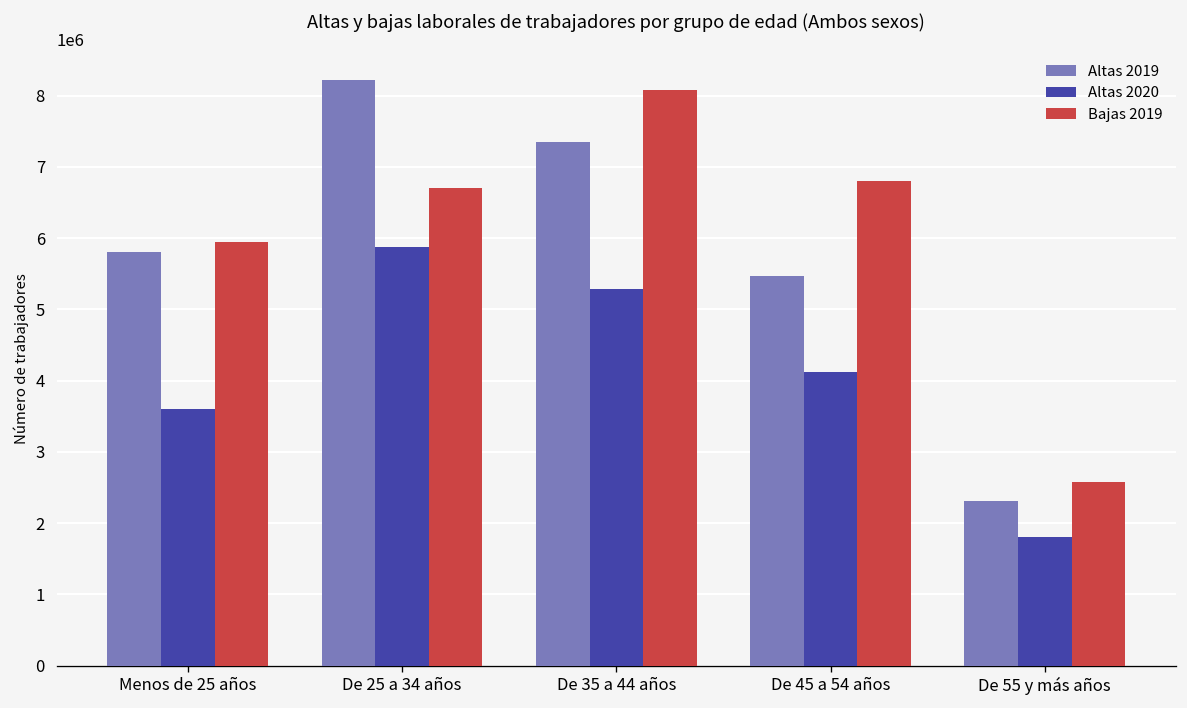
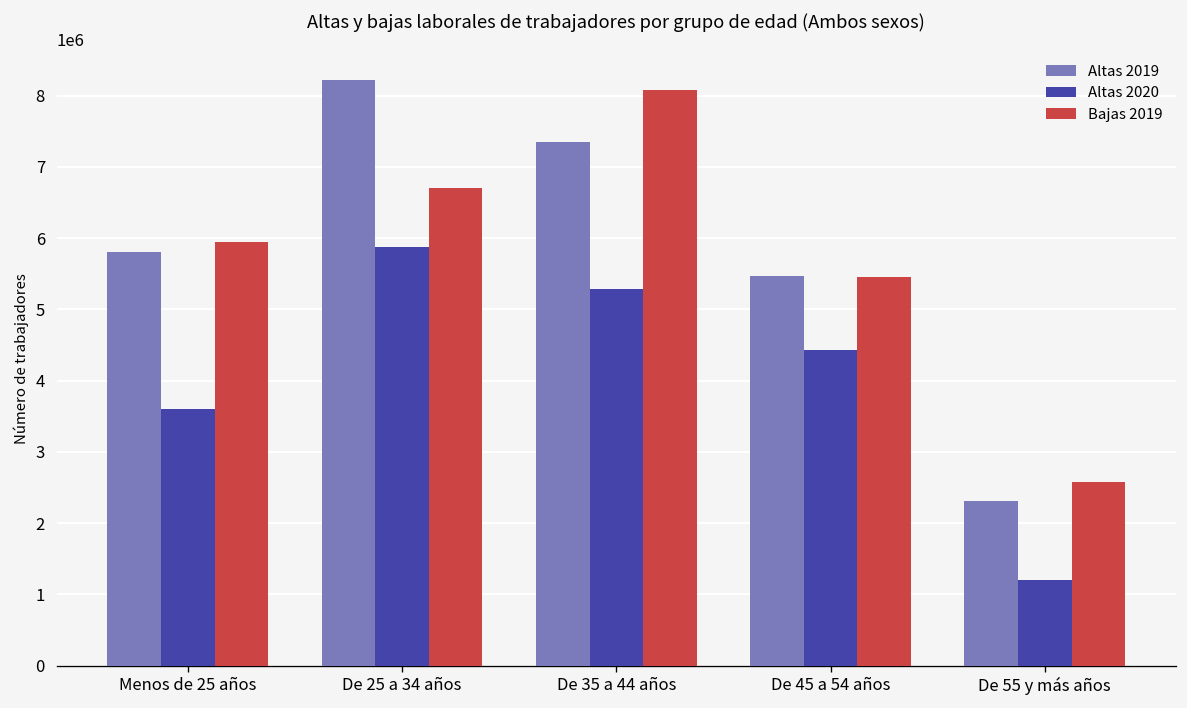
Altas 2020, De 45 a 54 años: 4100000 -> 4400000
Bajas 2019, De 45 a 54 años: 6800000 -> 5500000
Altas 2020, De 55 y más años: 1800000 -> 1200000
